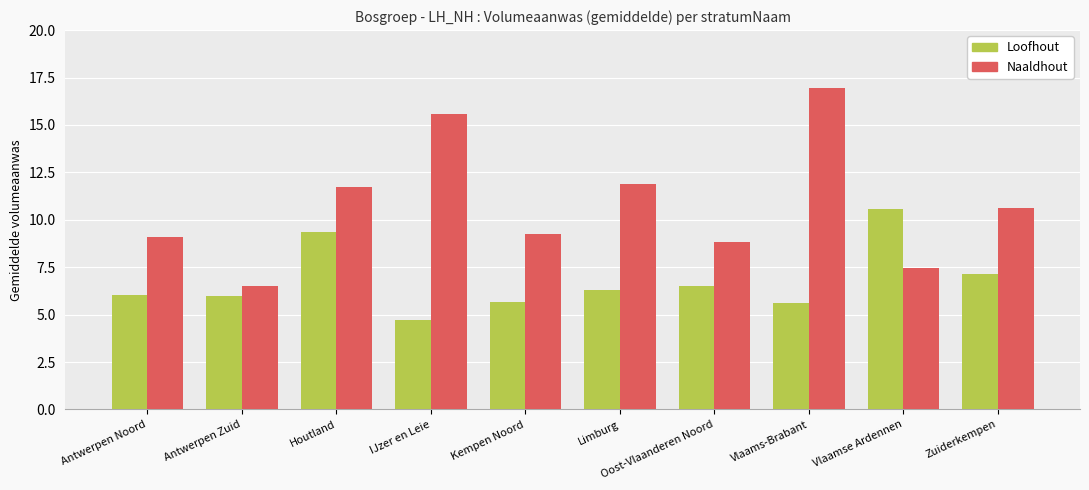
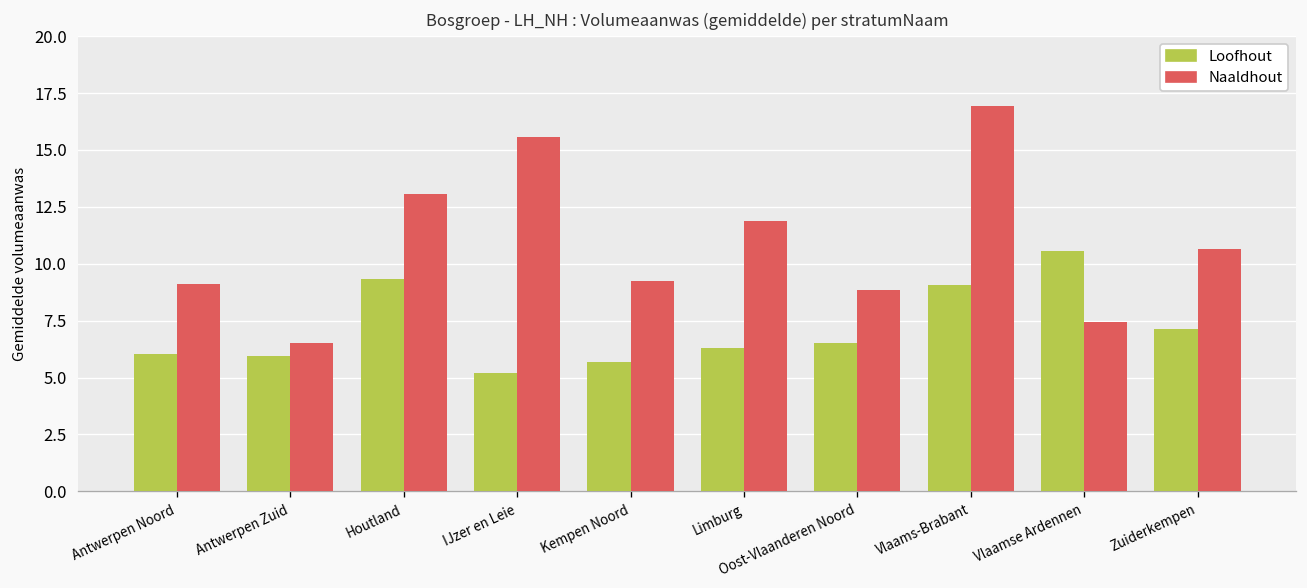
Naaldhout, Houtland: 11.7 -> 13.1
Loofhout, IJzer en Leie: 4.7 -> 5.2
Loofhout, Vlaams-Brabant: 5.6 -> 9.1
